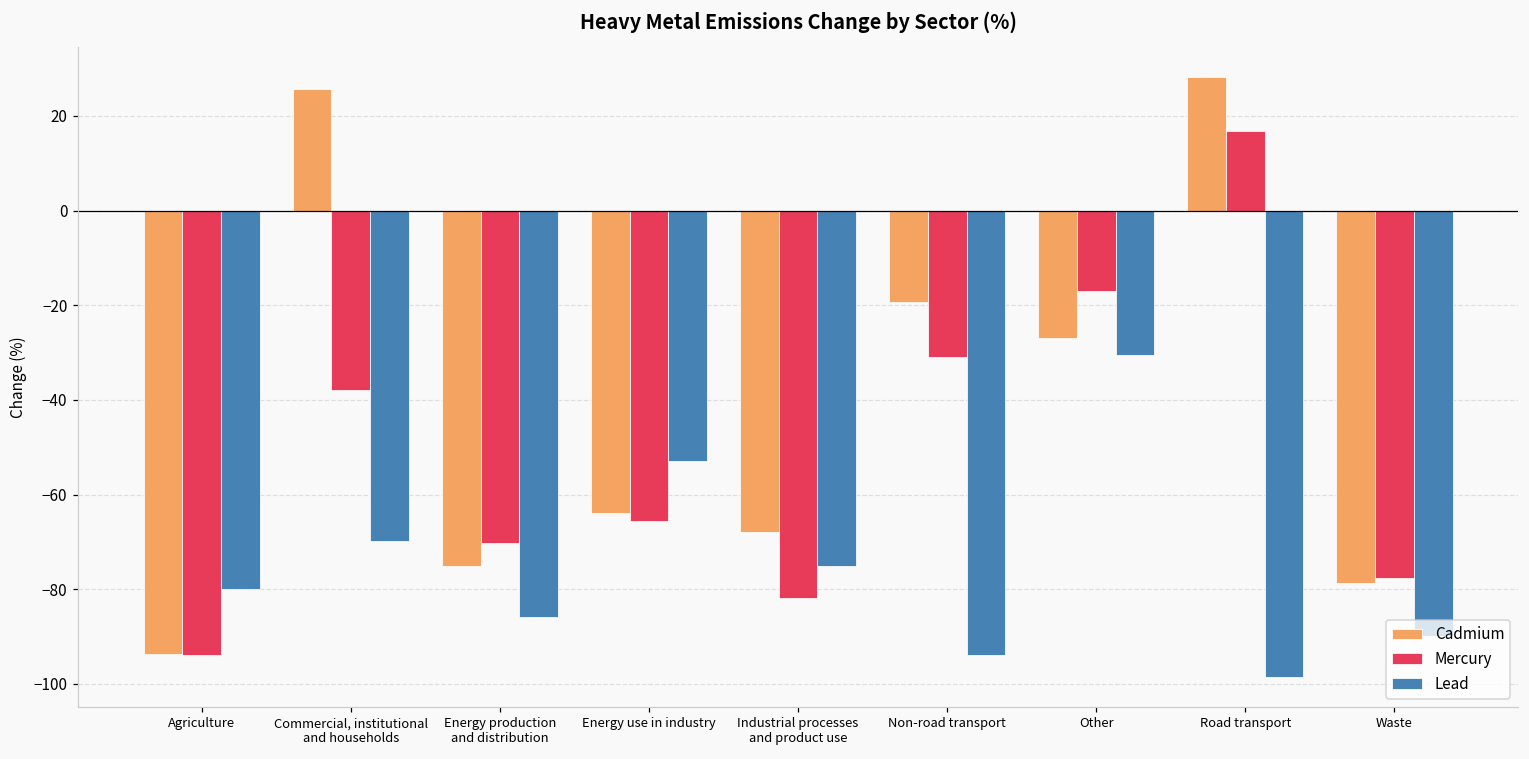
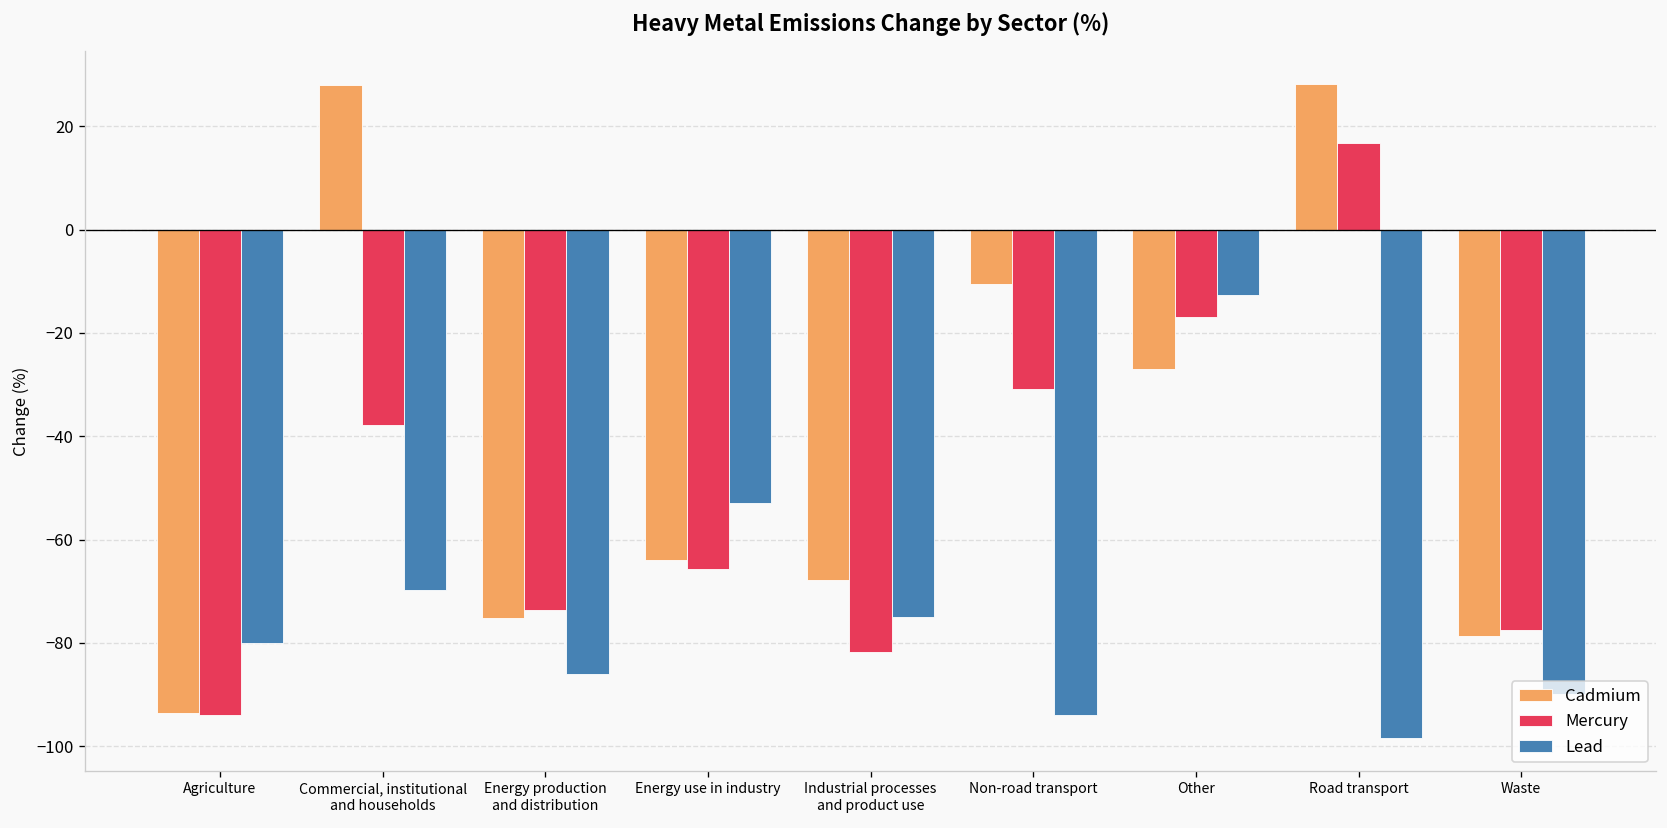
Cadmium, Commercial, institutional and households: 26 -> 28
Mercury, Energy production and distribution: -70 -> -74
Cadmium, Non-road transport: -19 -> -10
Lead, Other: -30 -> -13
